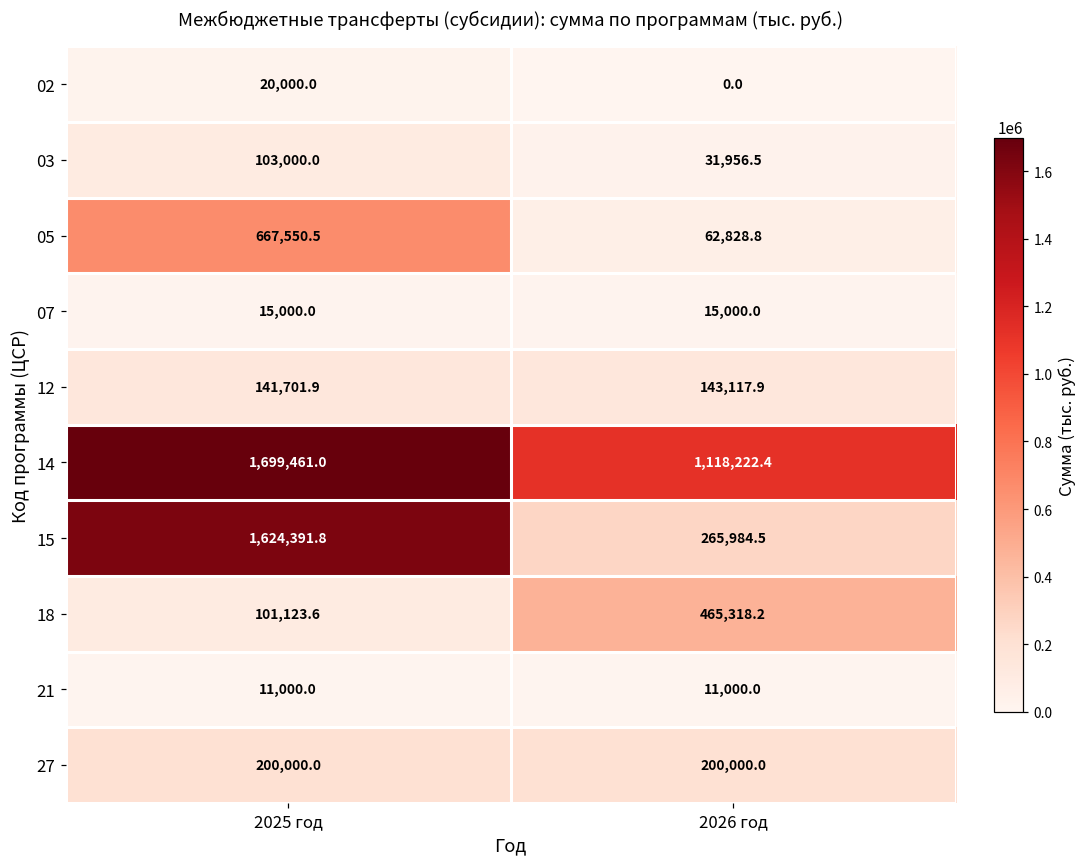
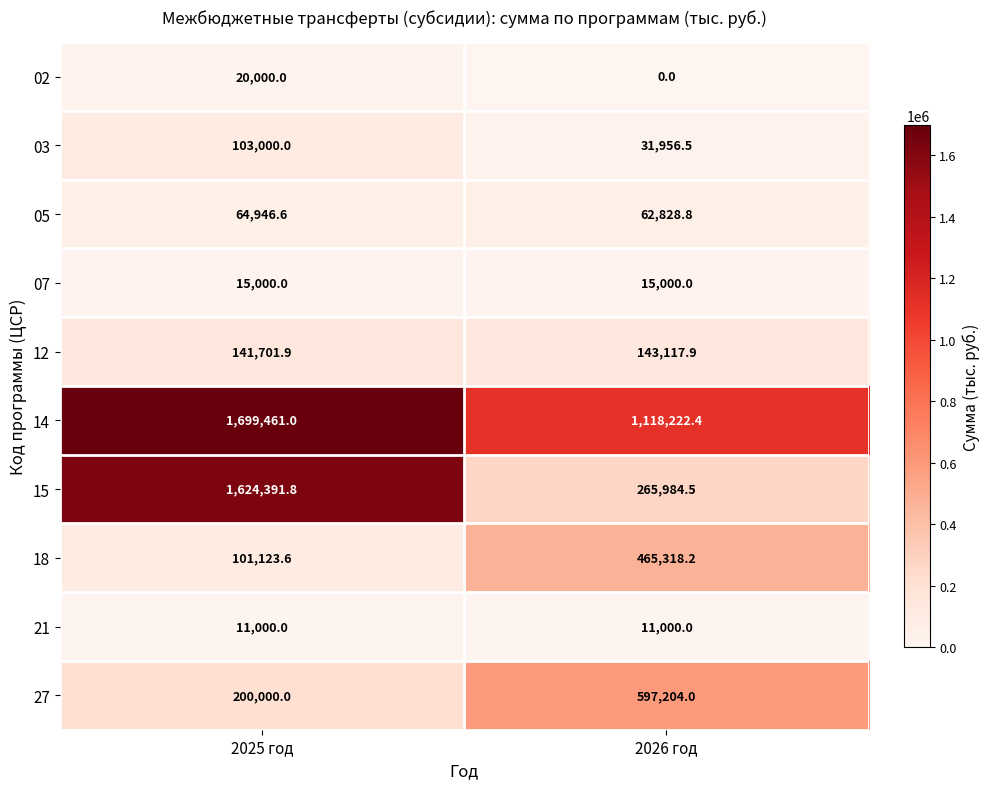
05, 2025 год: 667,550.5 -> 64,946.6
27, 2026 год: 200,000.0 -> 597,204.0
